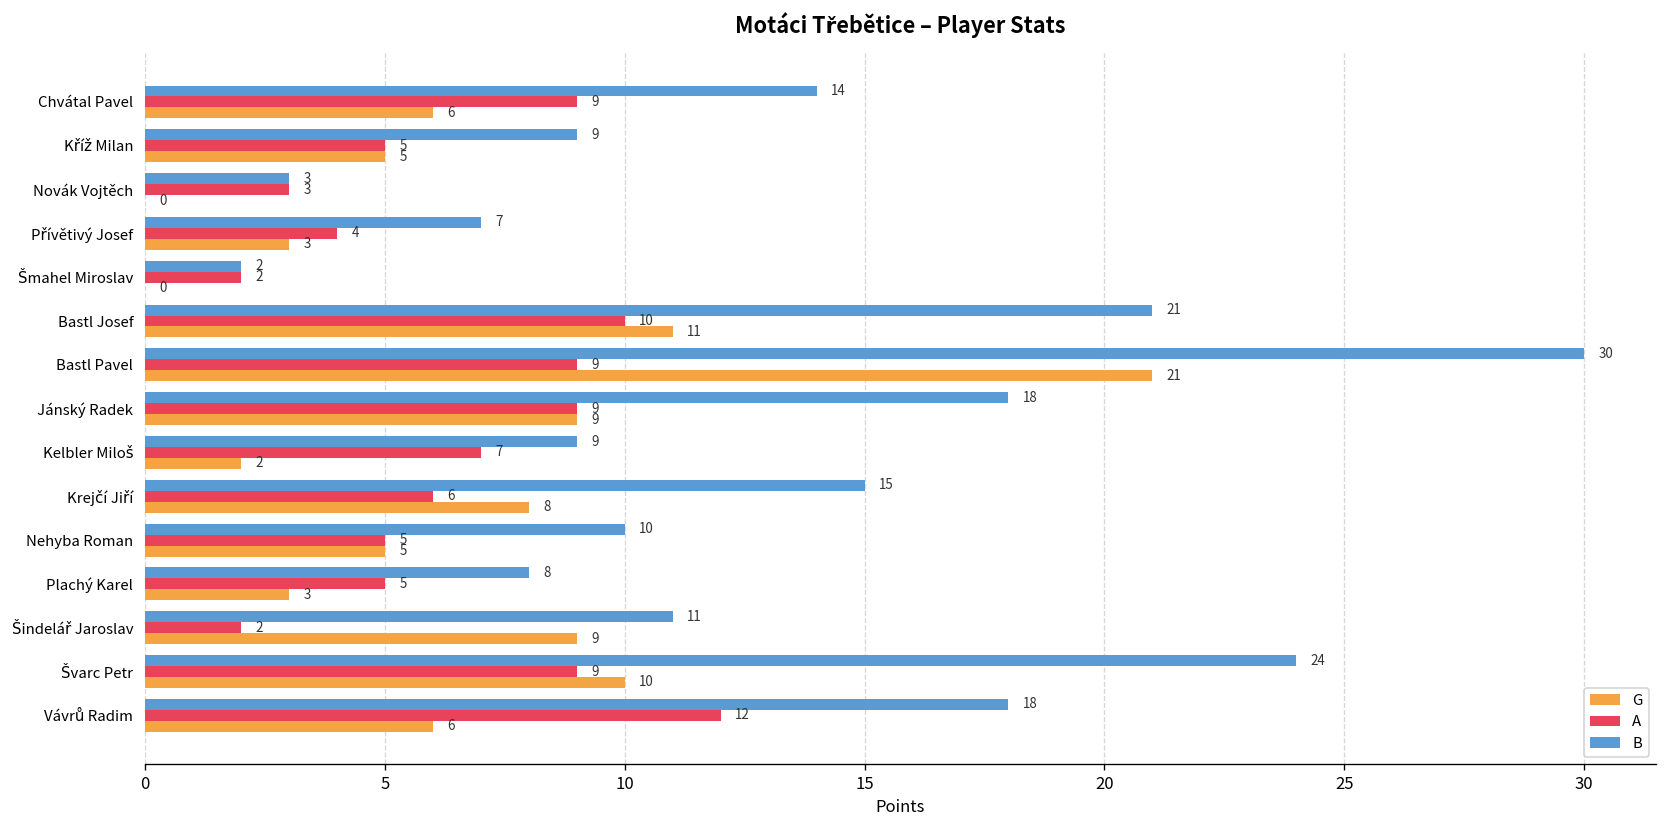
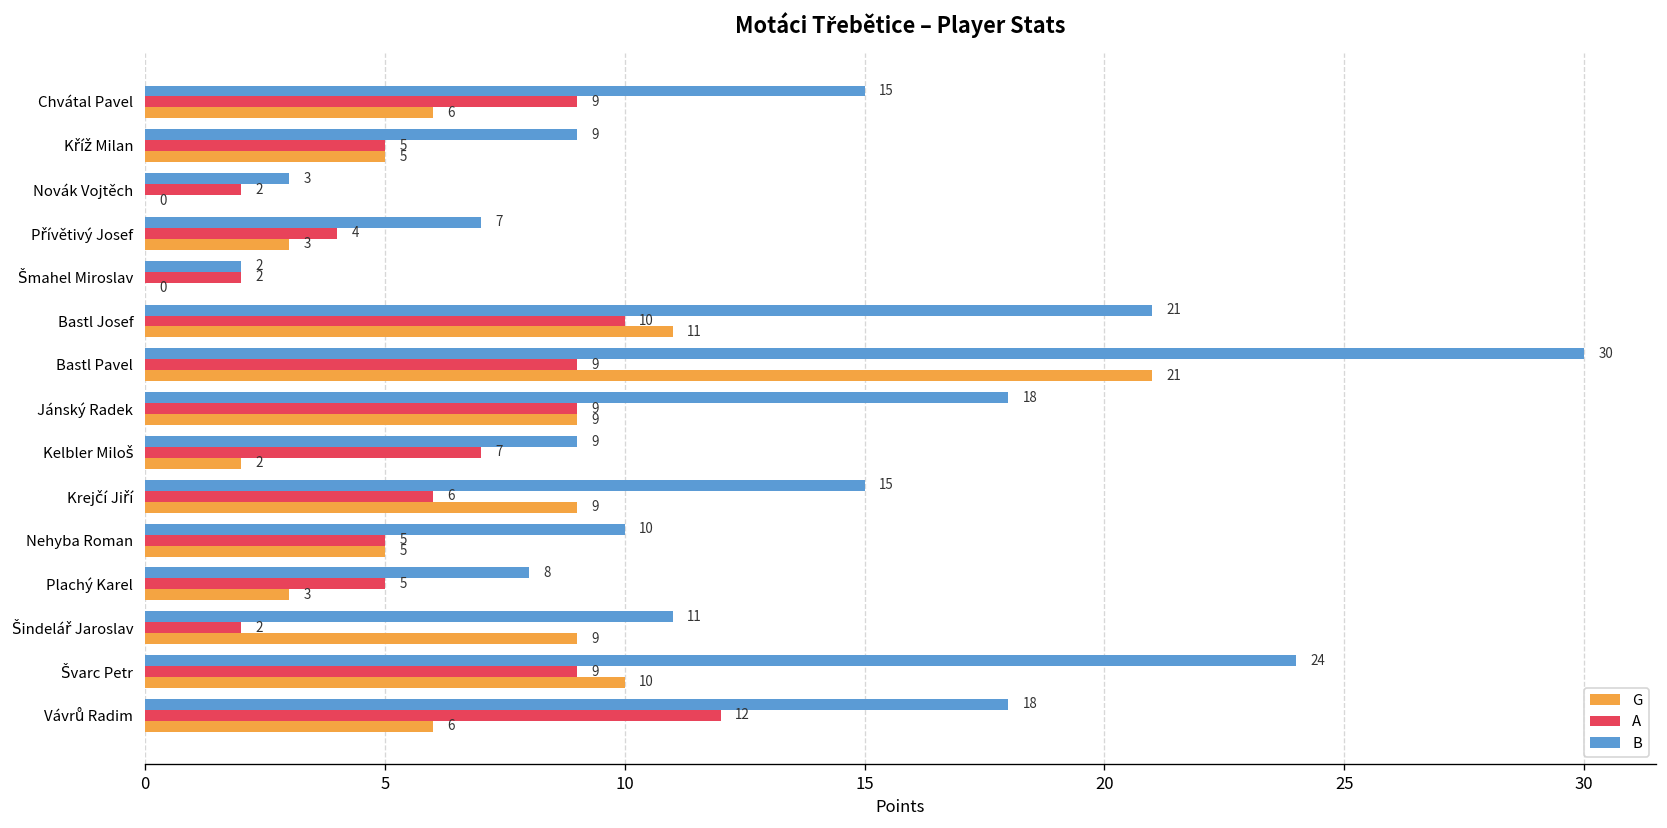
B, Chvátal Pavel: 14 -> 15
A, Novák Vojtěch: 3 -> 2
G, Krejčí Jiří: 8 -> 9
